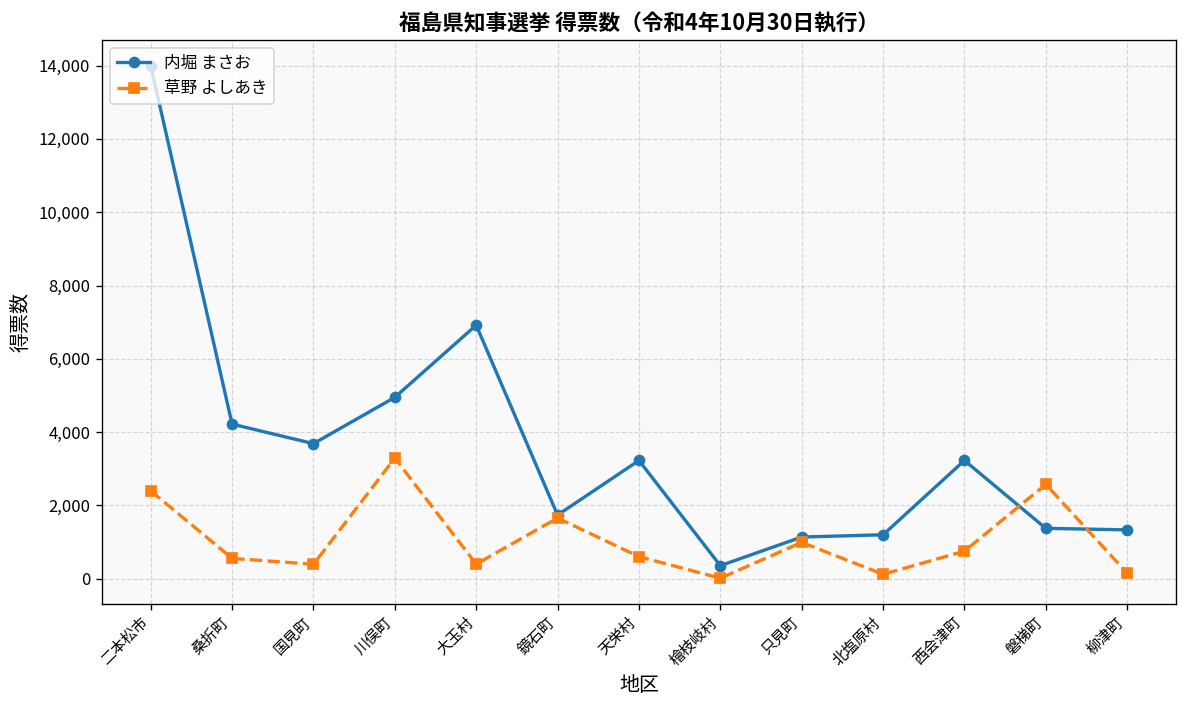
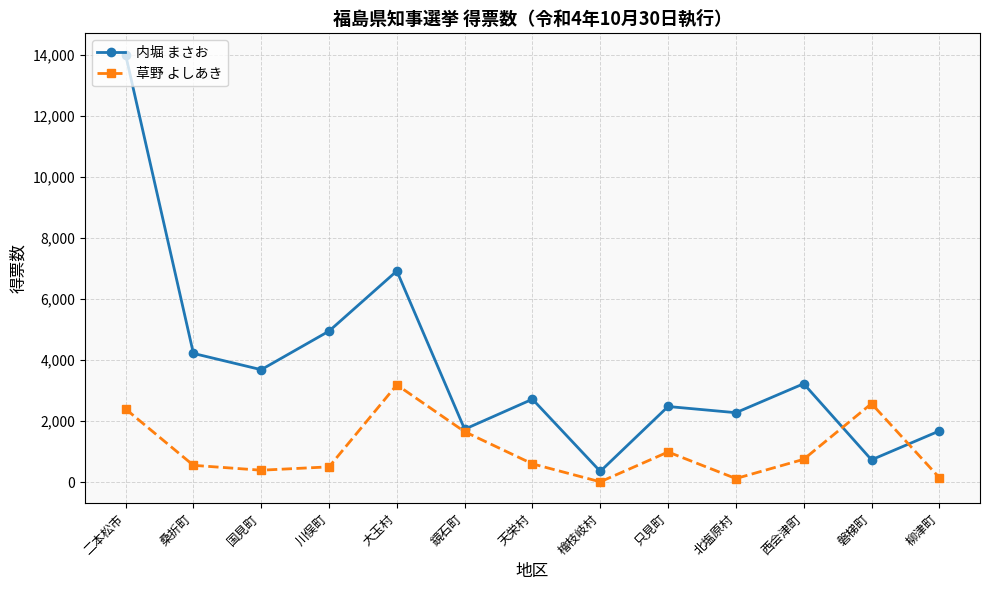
草野 よしあき, 川俣町: 3,300 -> 500
草野 よしあき, 大玉村: 400 -> 3,200
内堀 まさお, 天栄村: 3,200 -> 2,700
内堀 まさお, 只見町: 1,100 -> 2,500
内堀 まさお, 北塩原村: 1,200 -> 2,300
内堀 まさお, 磐梯町: 1,400 -> 700
内堀 まさお, 柳津町: 1,300 -> 1,700
